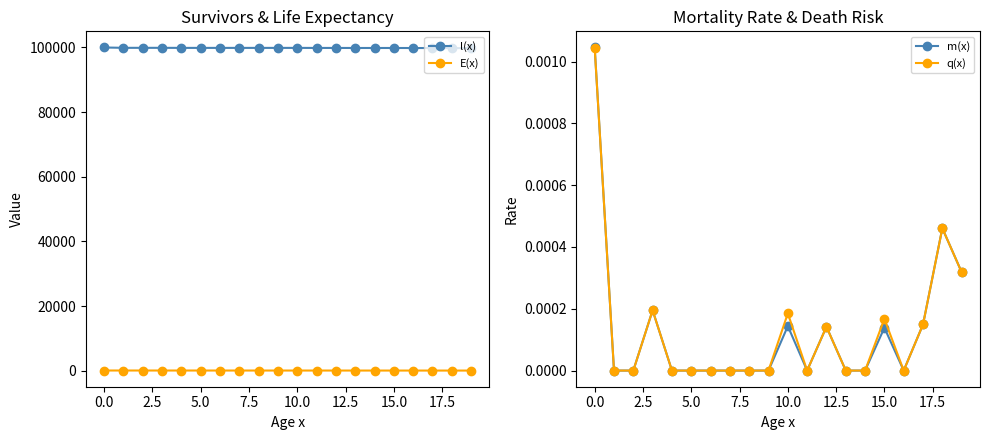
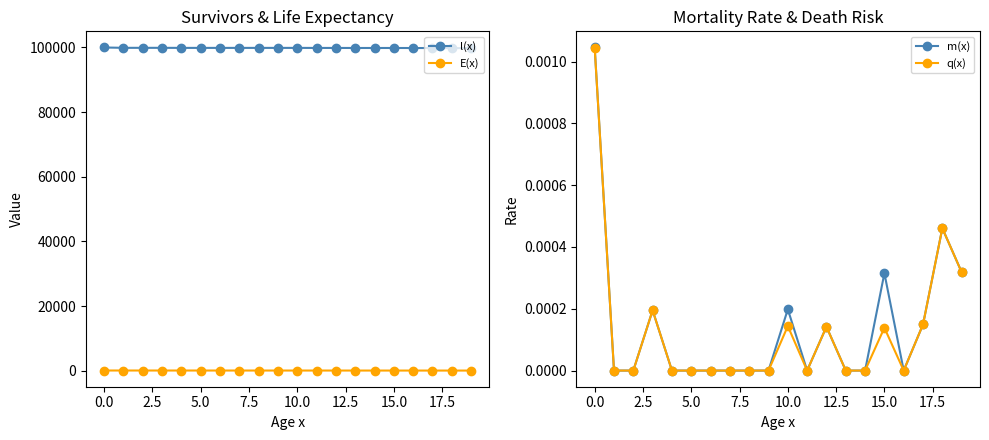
Mortality Rate & Death Risk, m(x), 10.0: 0.00014 -> 0.00020
Mortality Rate & Death Risk, q(x), 10.0: 0.00019 -> 0.00014
Mortality Rate & Death Risk, m(x), 15.0: 0.00014 -> 0.00032
Mortality Rate & Death Risk, q(x), 15.0: 0.00017 -> 0.00014
